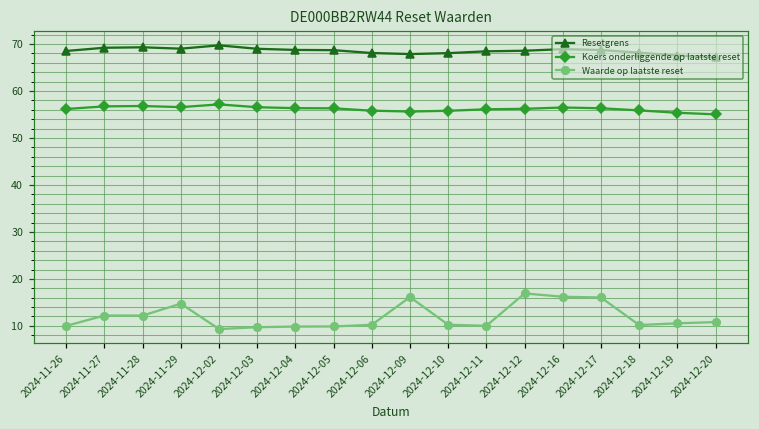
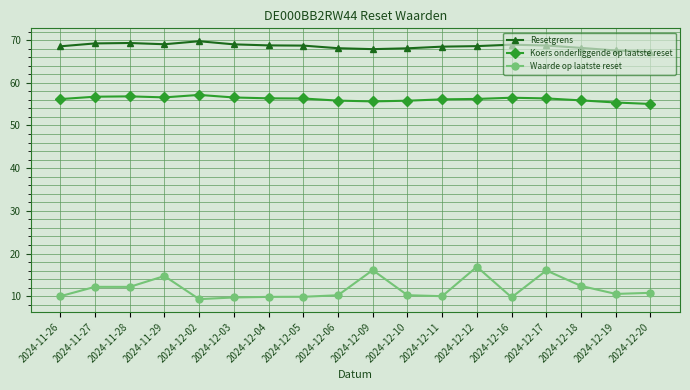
Waarde op laatste reset, 2024-12-16: 16 -> 10
Waarde op laatste reset, 2024-12-18: 10 -> 12
